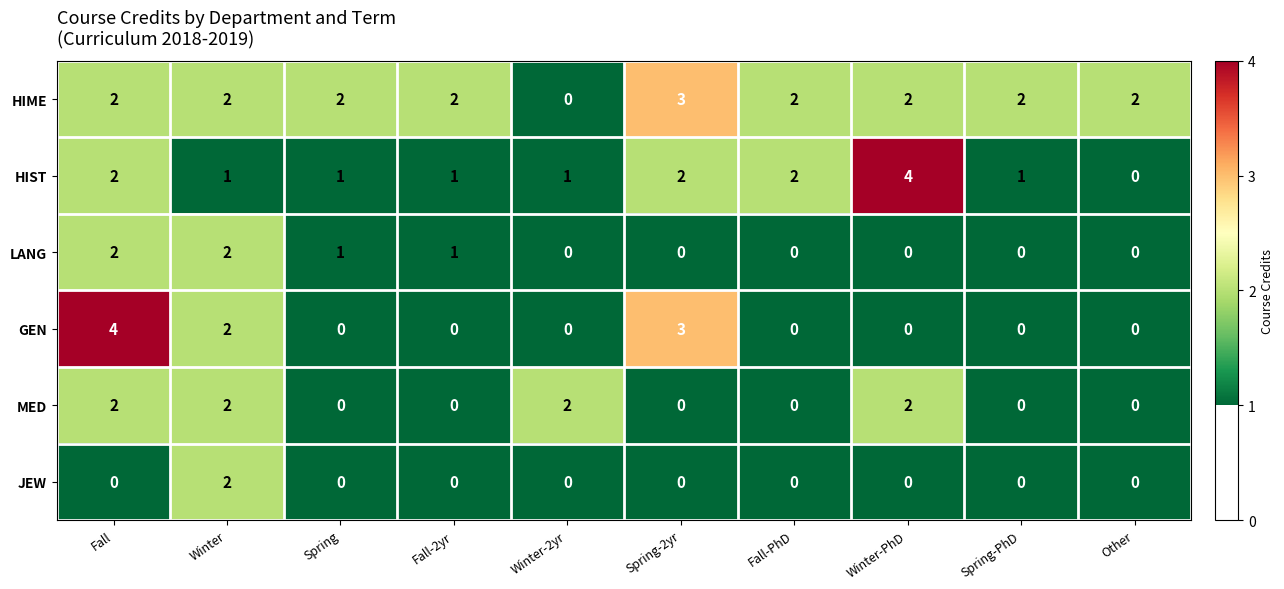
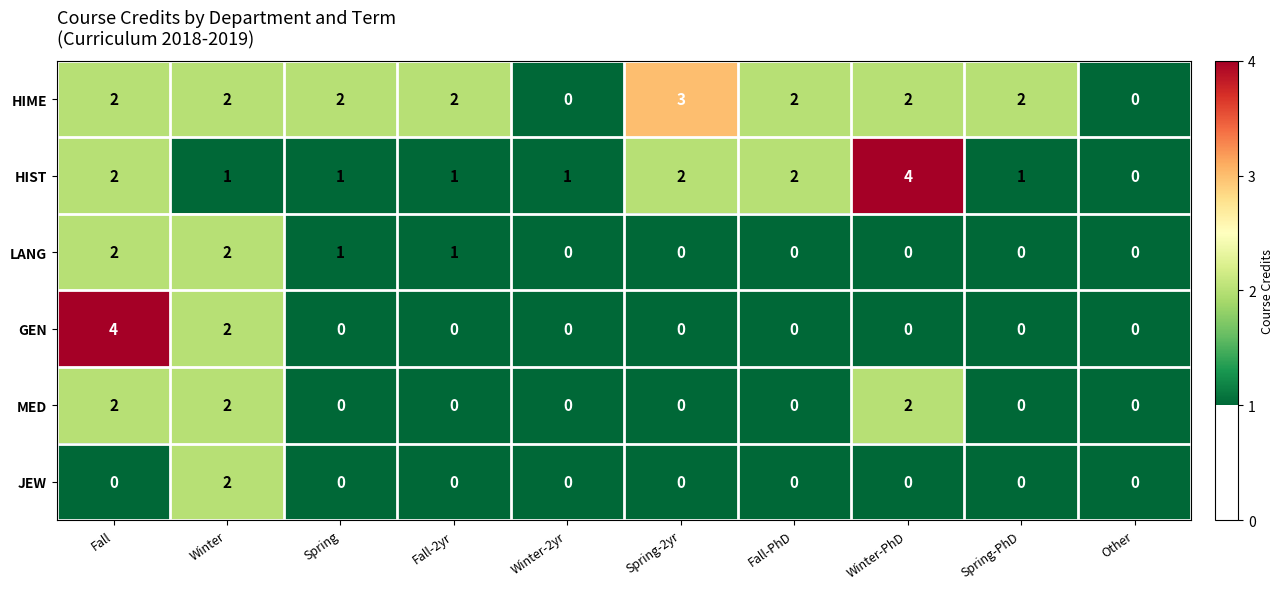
HIME, Other: 2 -> 0
GEN, Spring-2yr: 3 -> 0
MED, Winter-2yr: 2 -> 0
